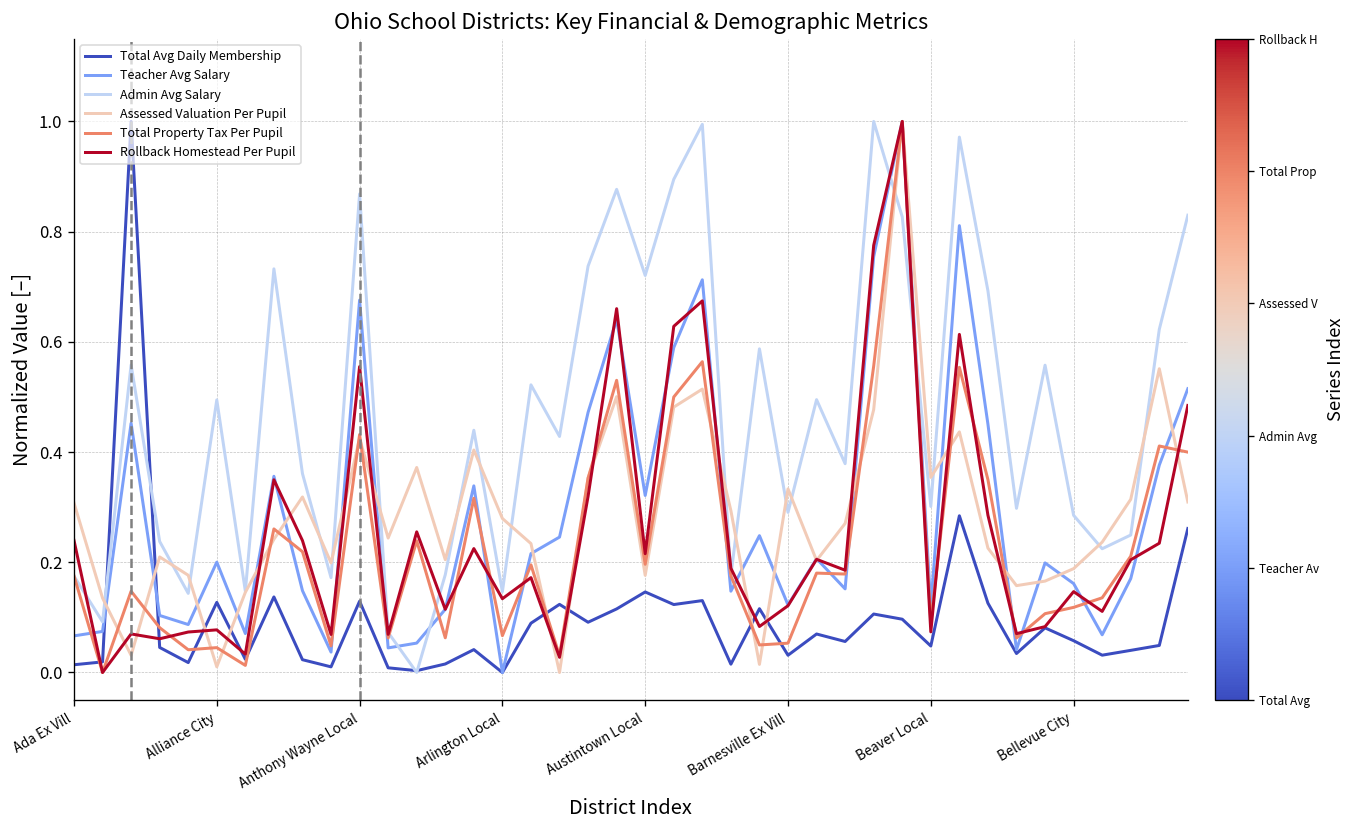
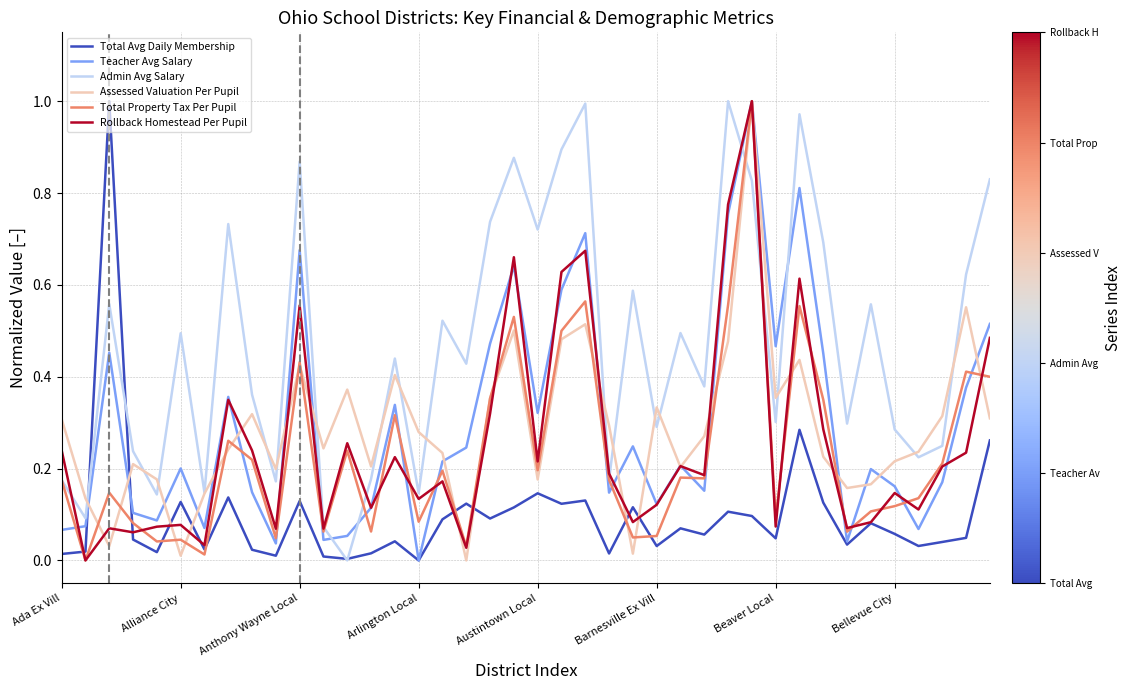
Total Property Tax Per Pupil, Arlington Local: 0.07 -> 0.08
Teacher Avg Salary, Beaver Local: 0.12 -> 0.47
Assessed Valuation Per Pupil, Bellevue City: 0.19 -> 0.22
